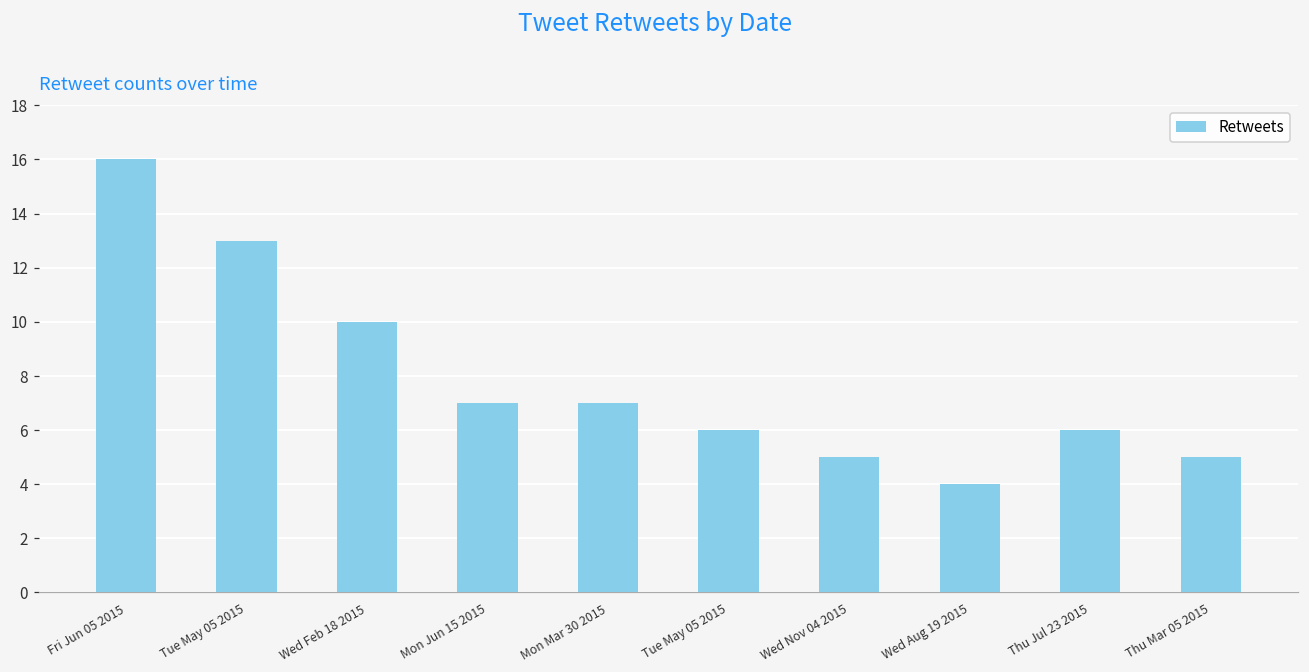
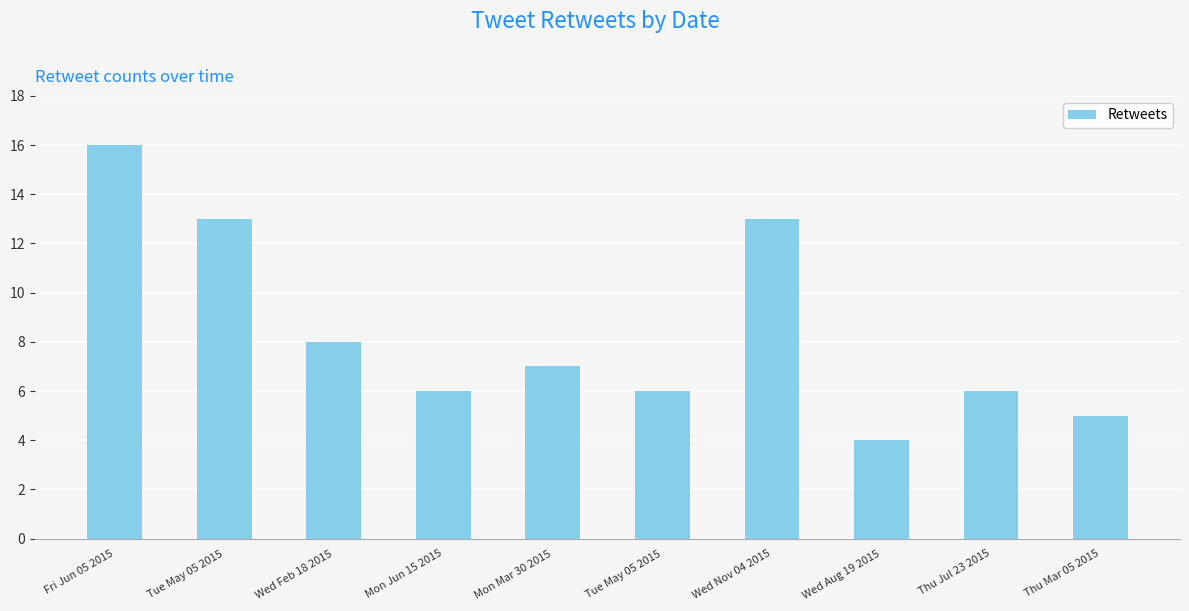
Wed Feb 18 2015: 10 -> 8
Mon Jun 15 2015: 7 -> 6
Wed Nov 04 2015: 5 -> 13
